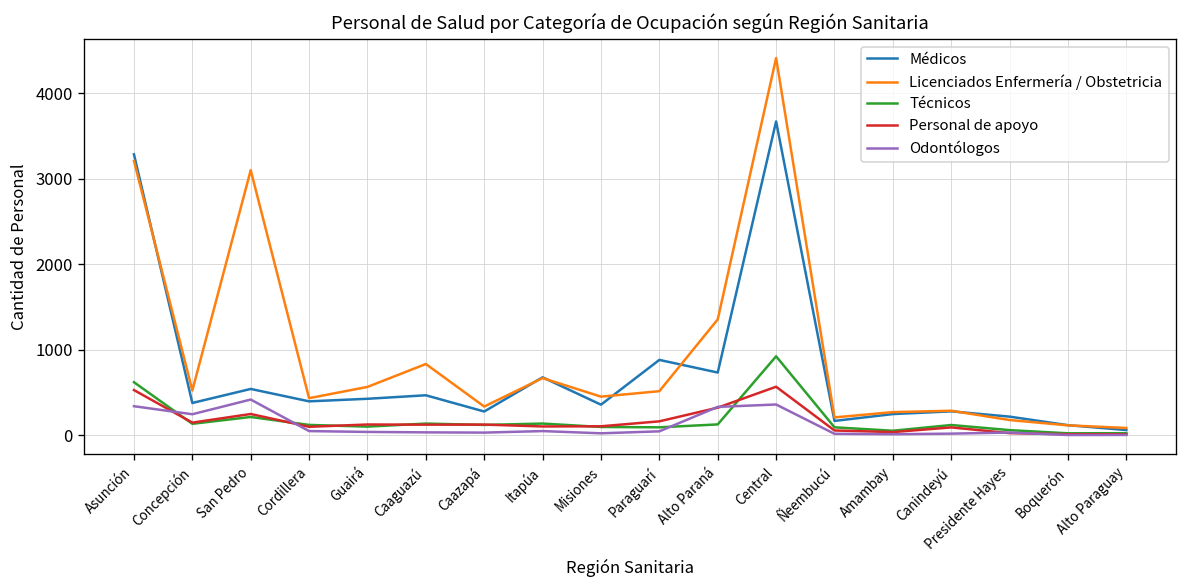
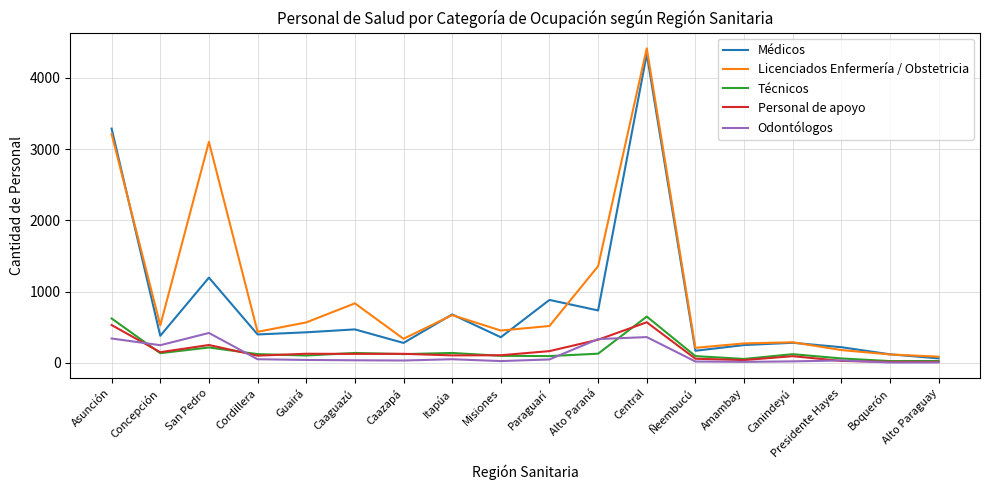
Médicos, San Pedro: 500 -> 1200
Médicos, Central: 3700 -> 4300
Técnicos, Central: 900 -> 600
